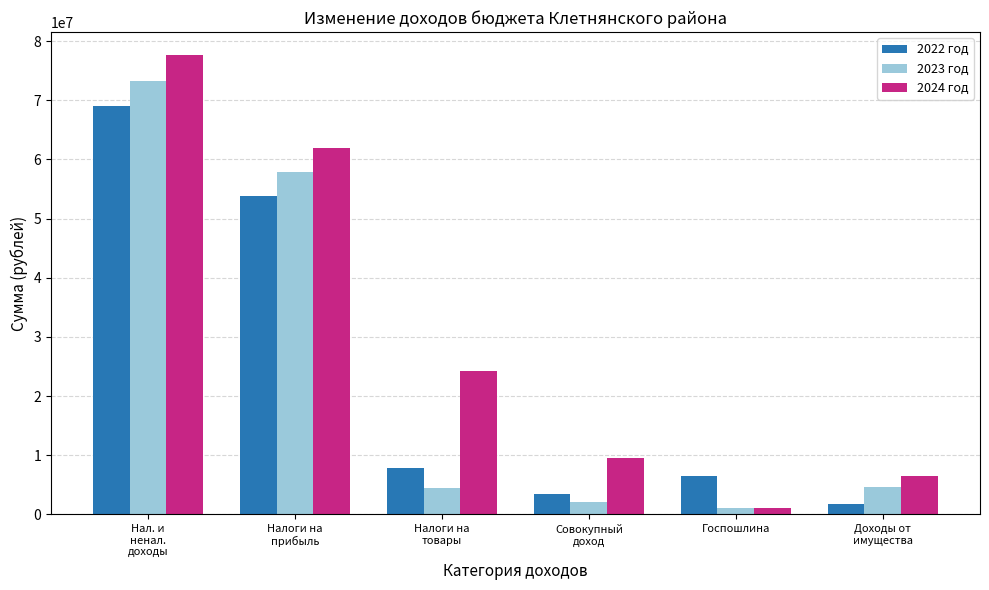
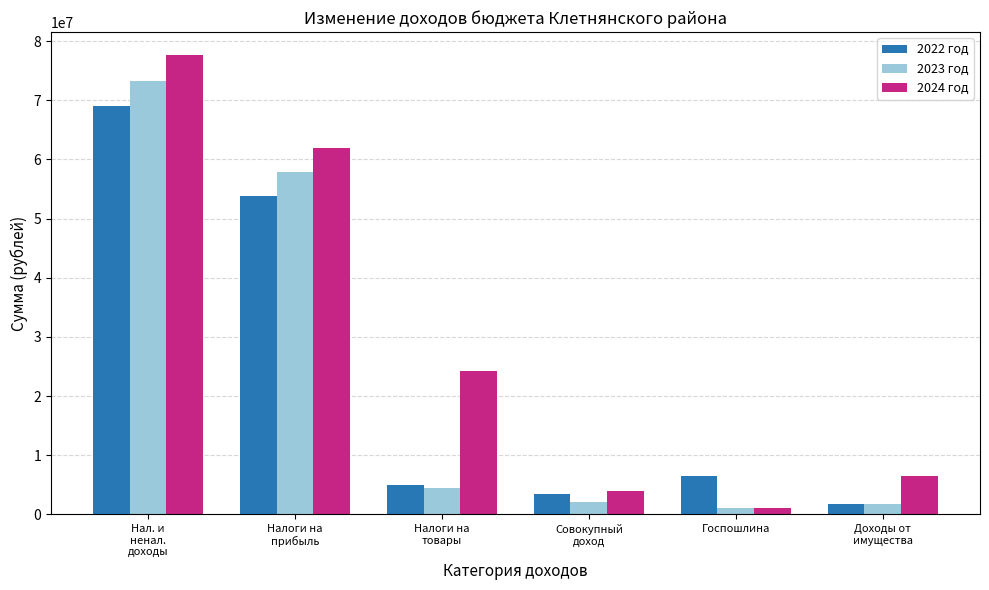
2022 год, Налоги на товары: 8000000 -> 5000000
2024 год, Совокупный доход: 10000000 -> 4000000
2023 год, Доходы от имущества: 5000000 -> 2000000
